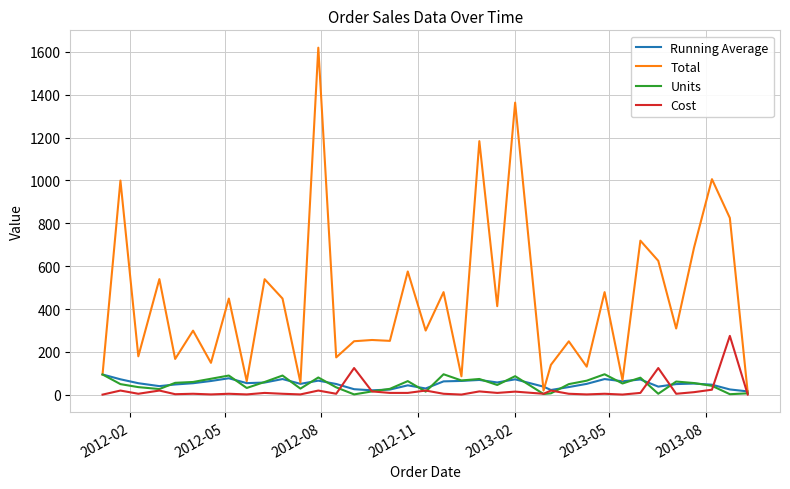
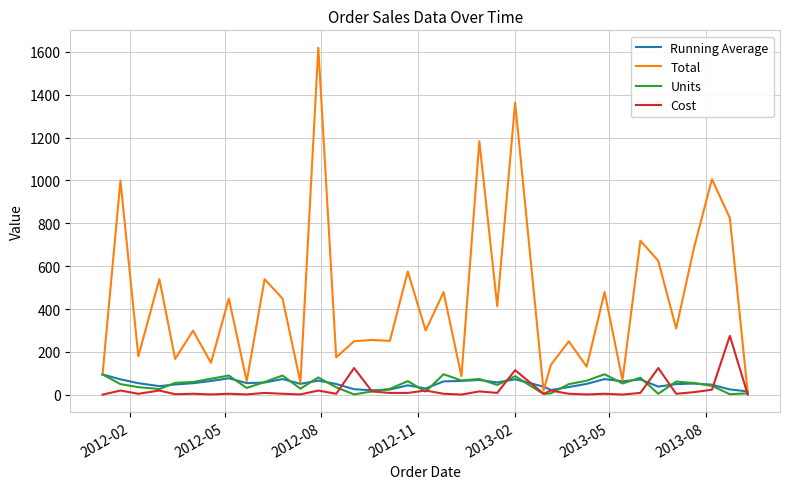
Cost, 2013-02: 20 -> 120
